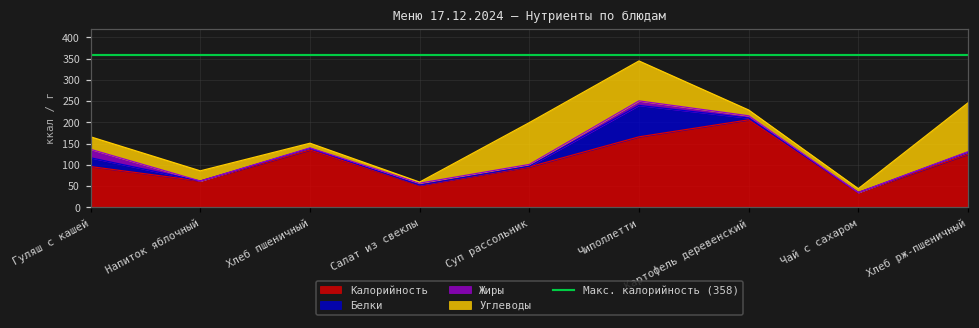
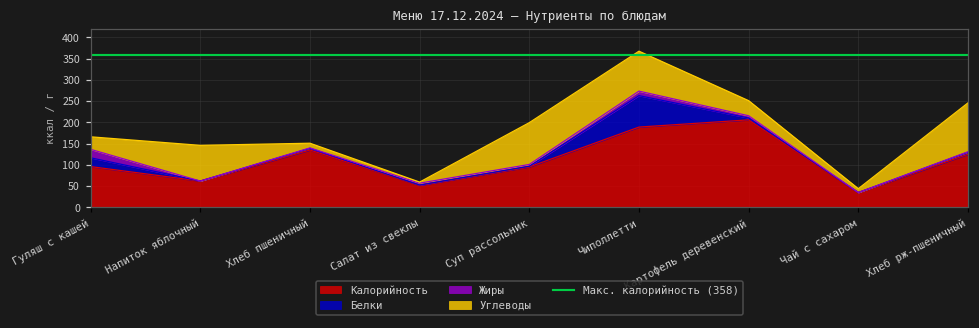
Углеводы, Напиток яблочный: 20 -> 80
Калорийность, Чиполлетти: 170 -> 190
Углеводы, Картофель деревенский: 10 -> 40
